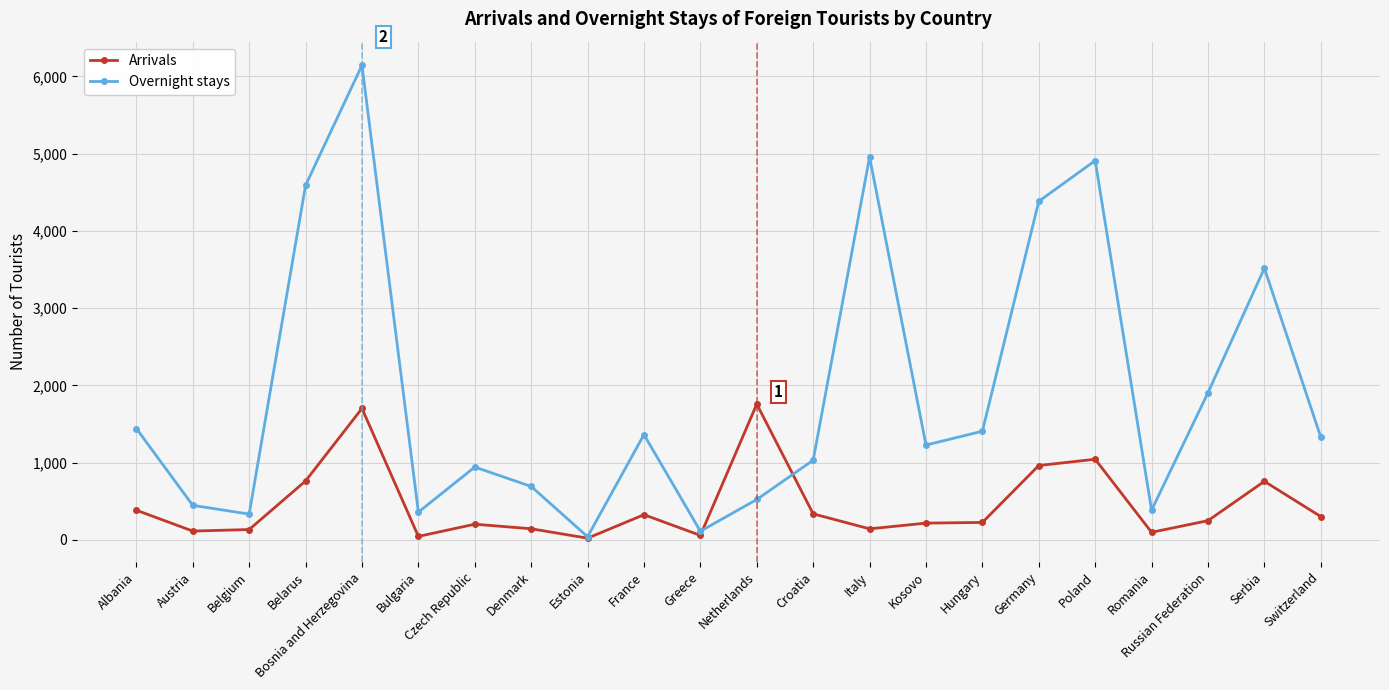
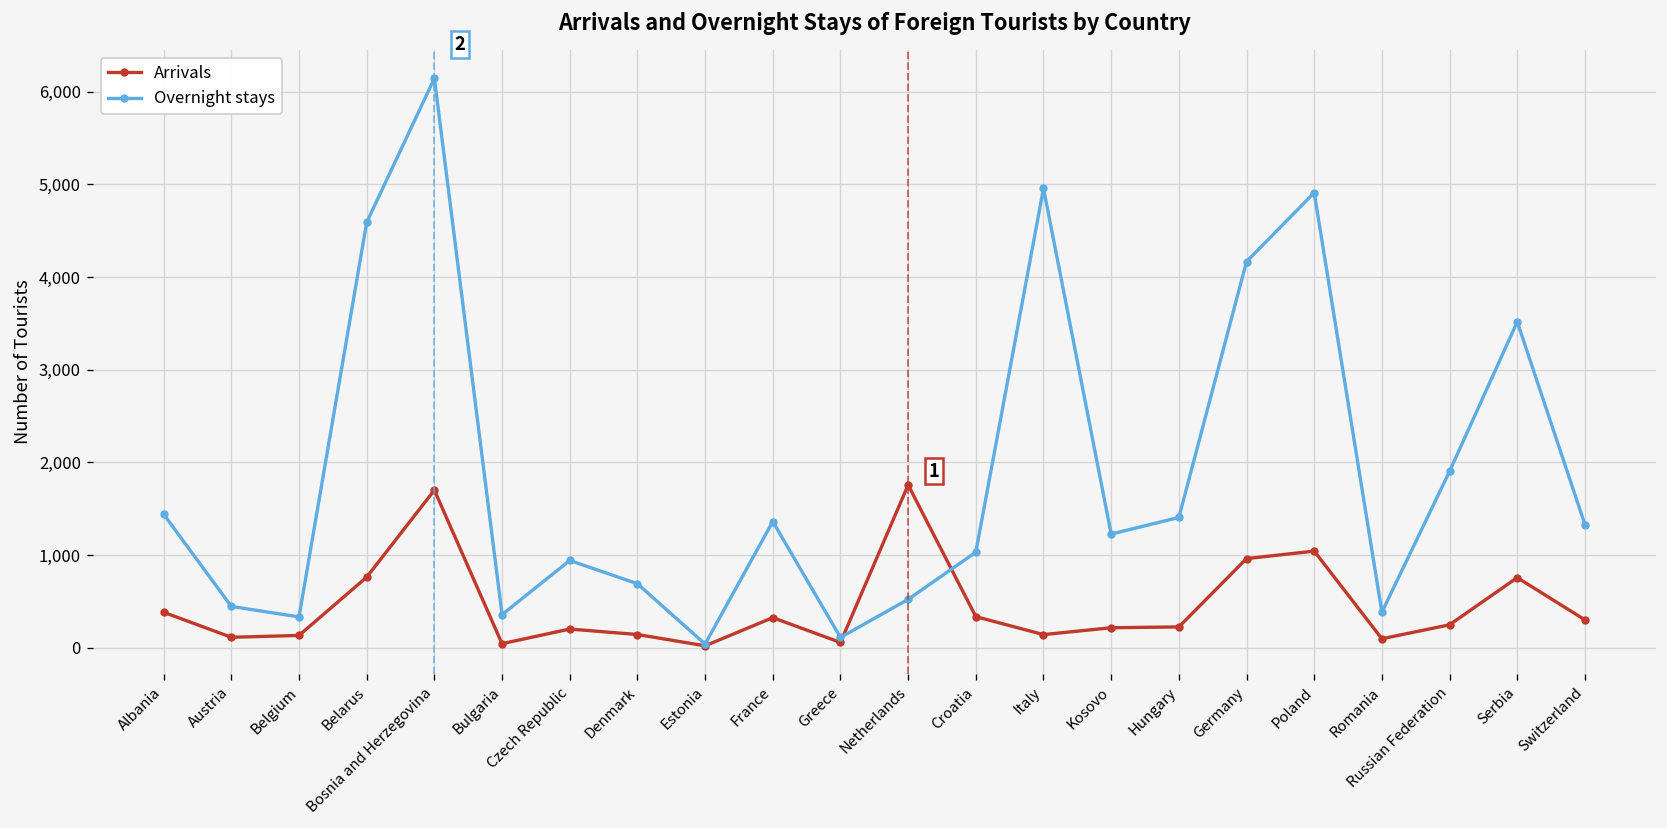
Overnight stays, Germany: 4,400 -> 4,200
